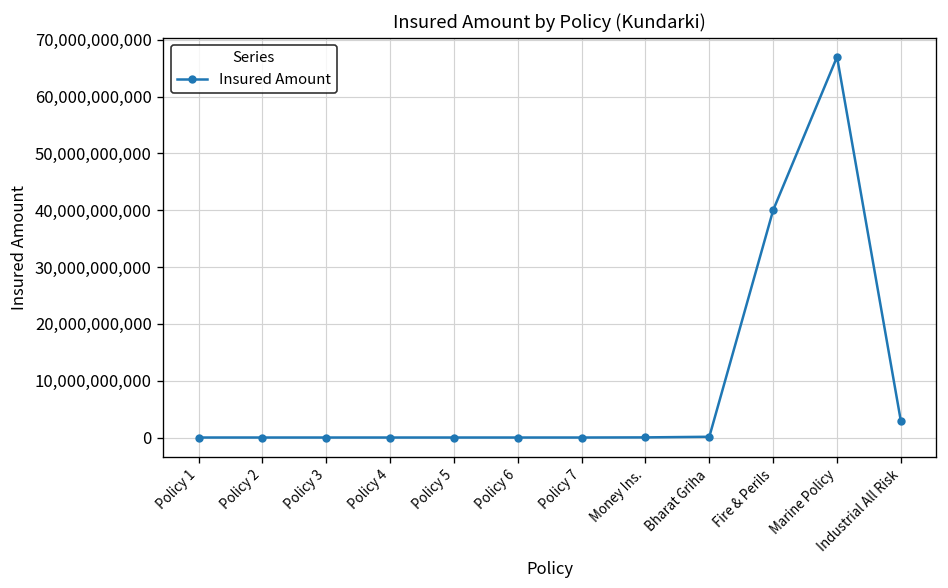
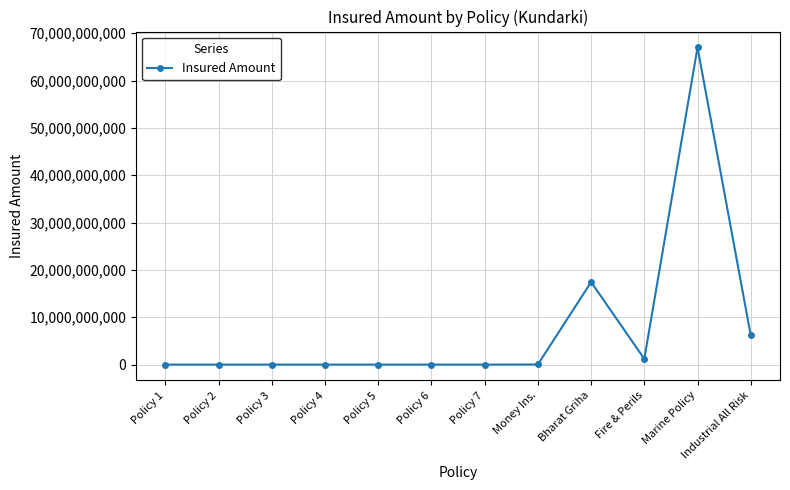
Bharat Griha: 0 -> 17,000,000,000
Fire & Perils: 40,000,000,000 -> 1,000,000,000
Industrial All Risk: 3,000,000,000 -> 6,000,000,000
